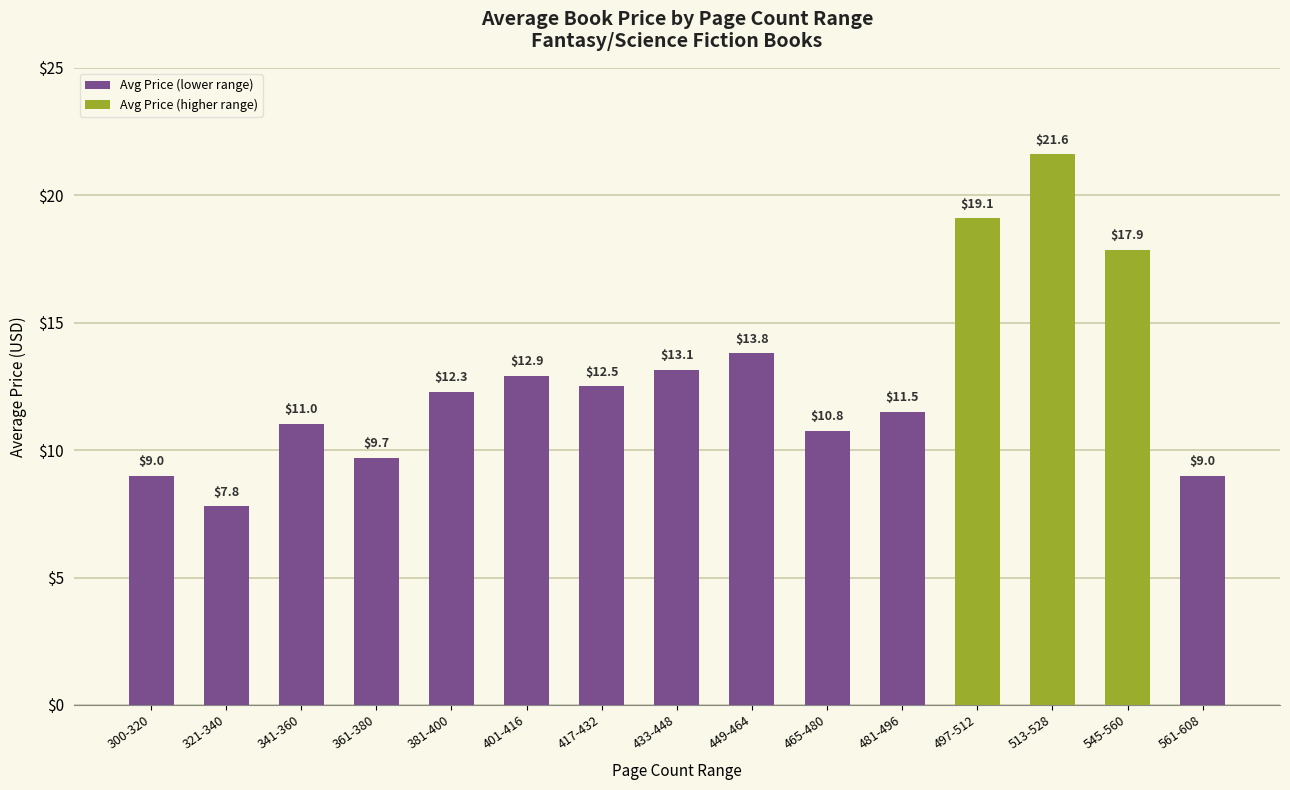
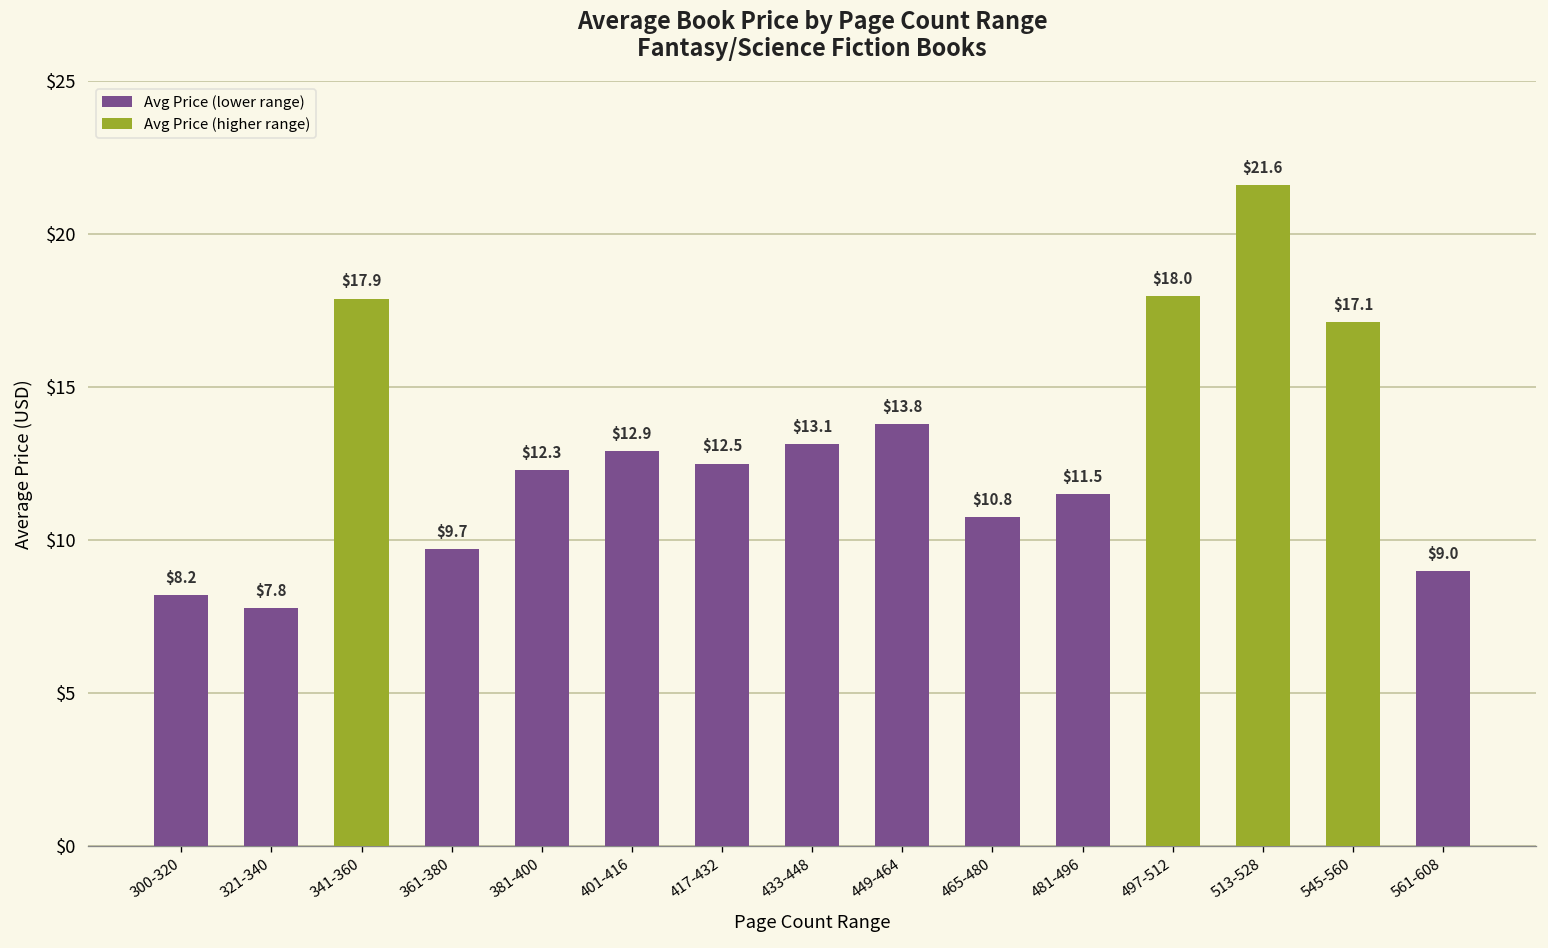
300-320: $9.0 -> $8.2
341-360: $11.0 -> $17.9
497-512: $19.1 -> $18.0
545-560: $17.9 -> $17.1
